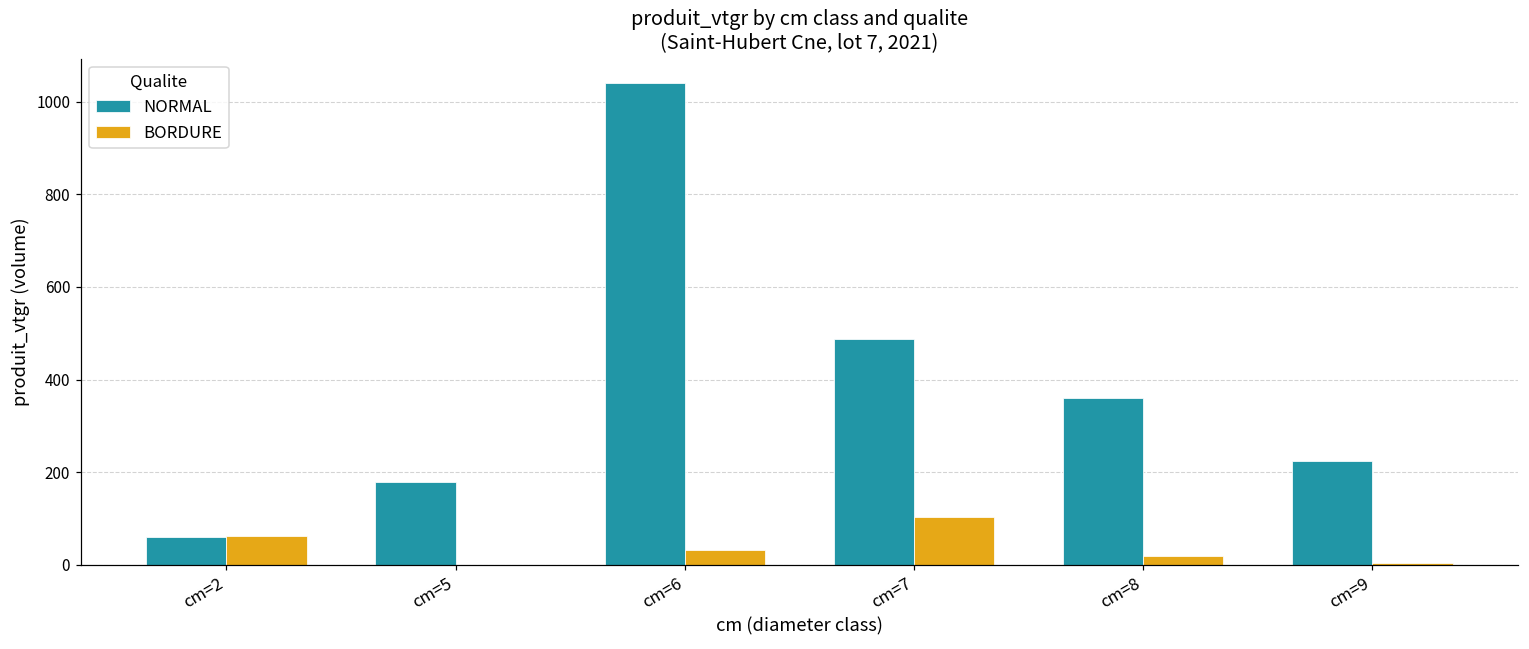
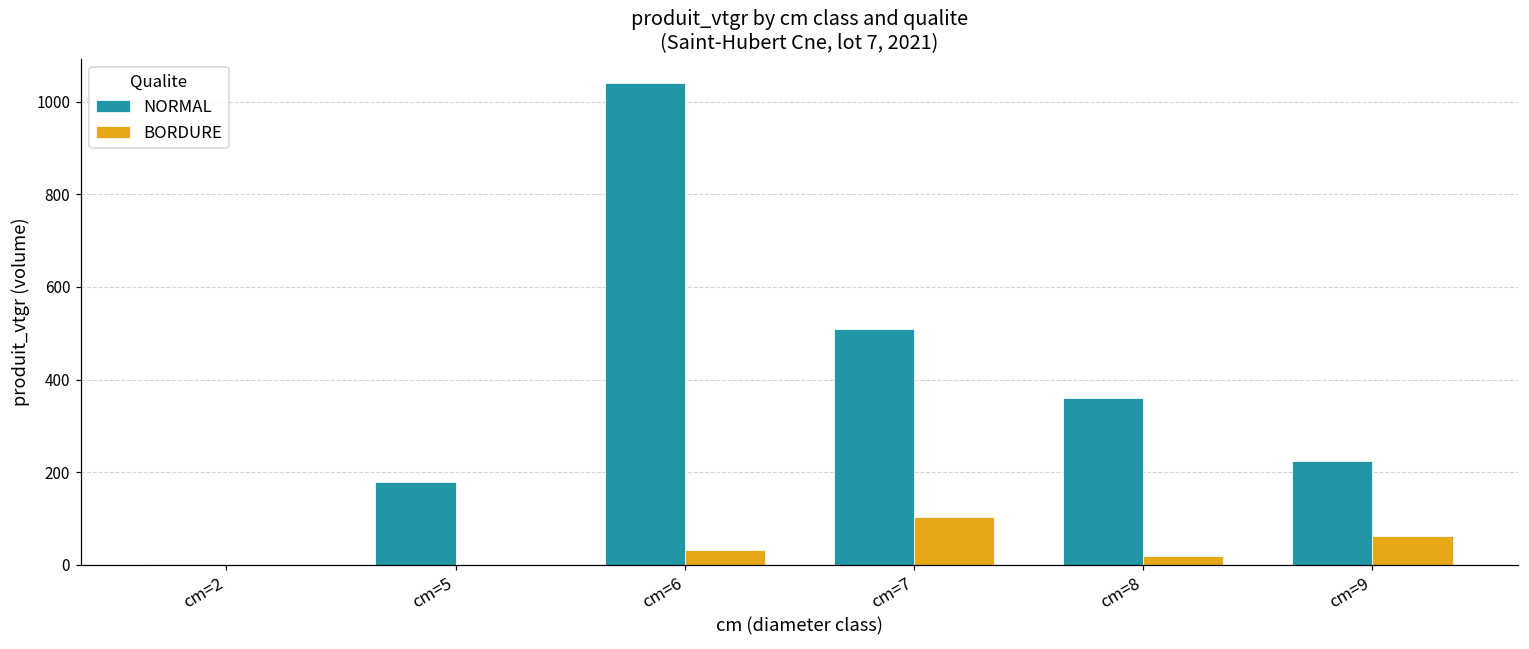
NORMAL, cm=2: 60 -> 0
BORDURE, cm=2: 60 -> 0
NORMAL, cm=7: 490 -> 510
BORDURE, cm=9: 0 -> 60
